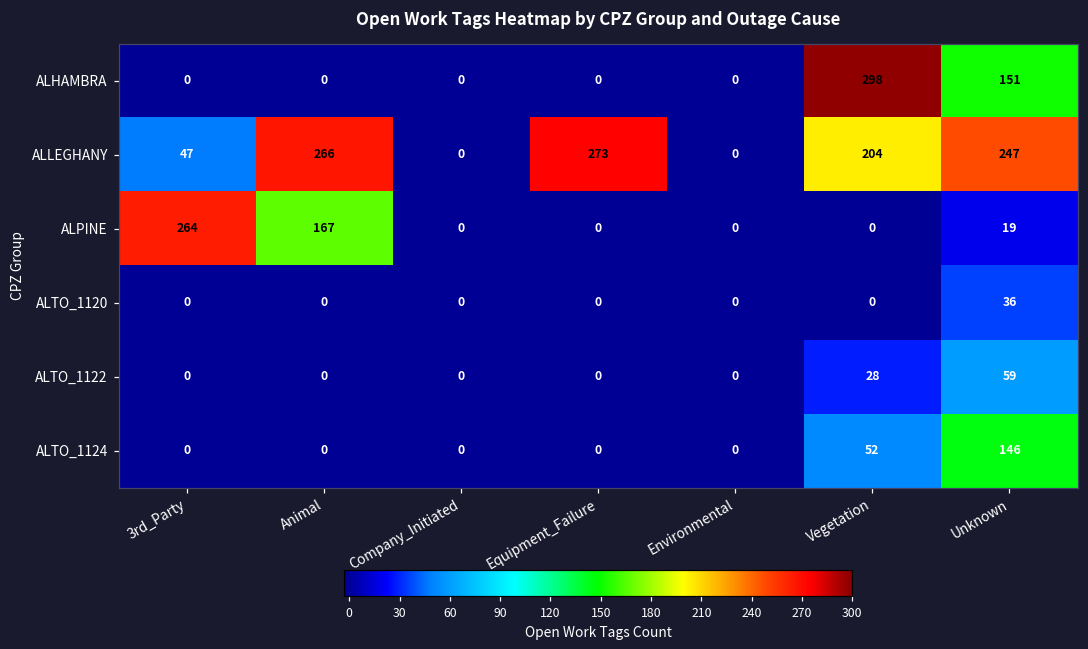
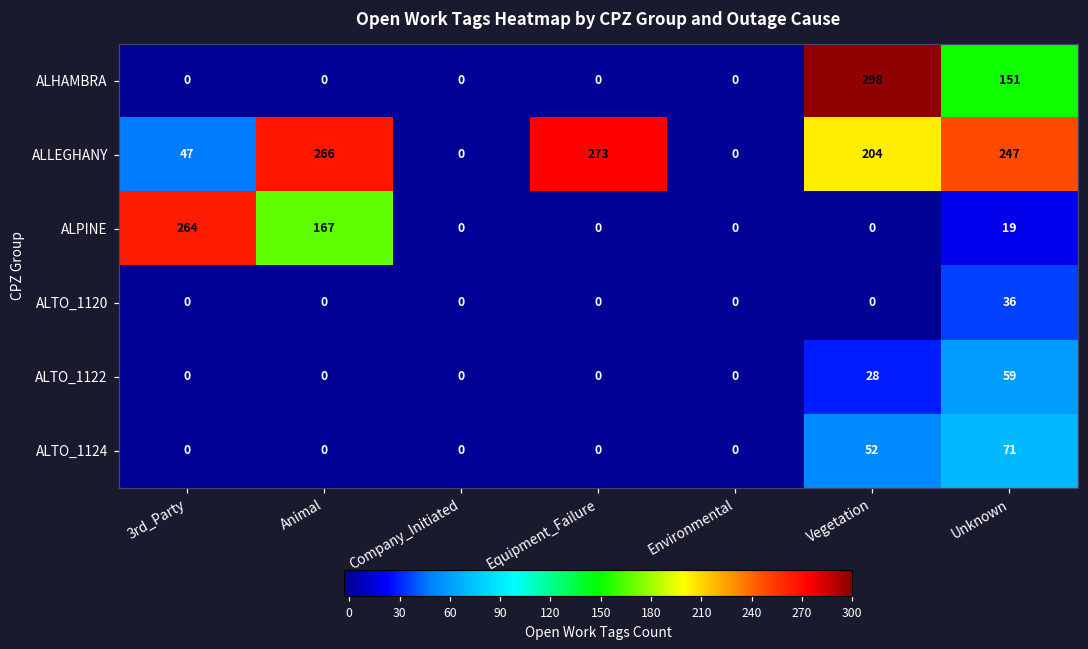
ALTO_1124, Unknown: 146 -> 71
